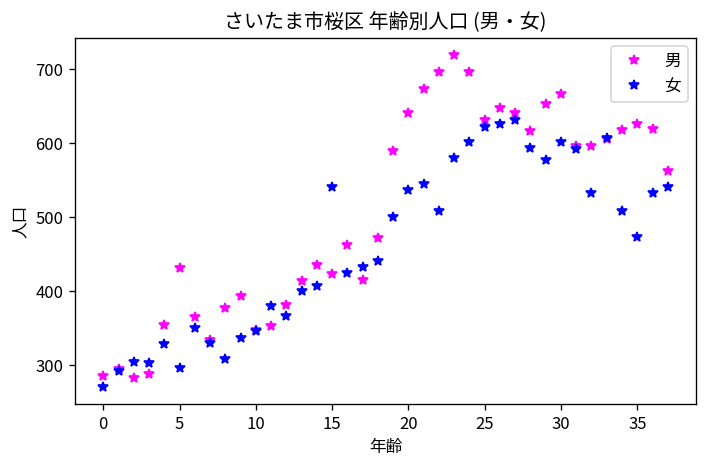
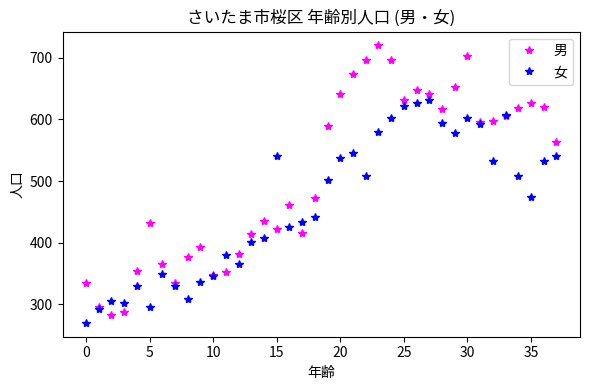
男, 0: 290 -> 330
男, 30: 670 -> 700
